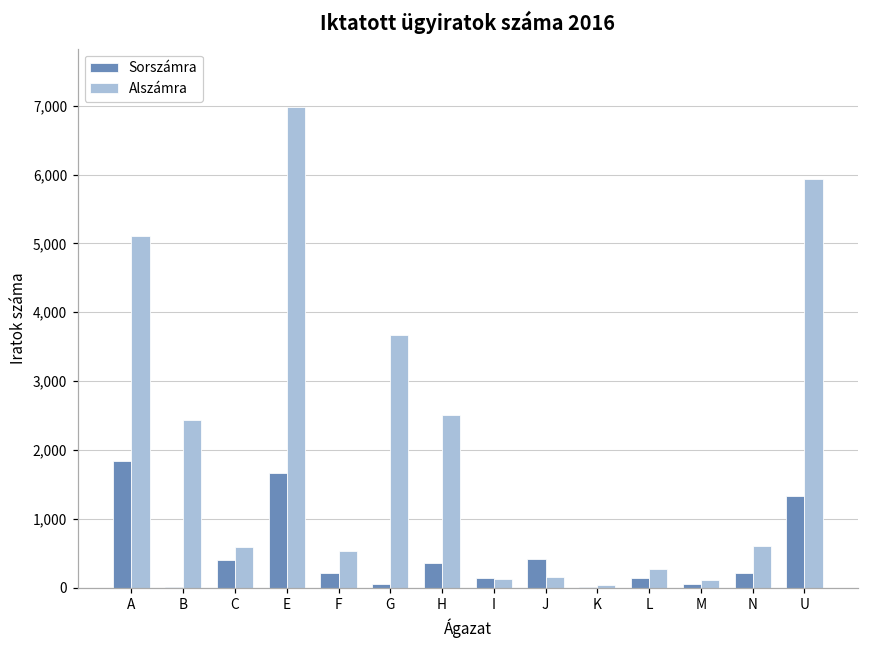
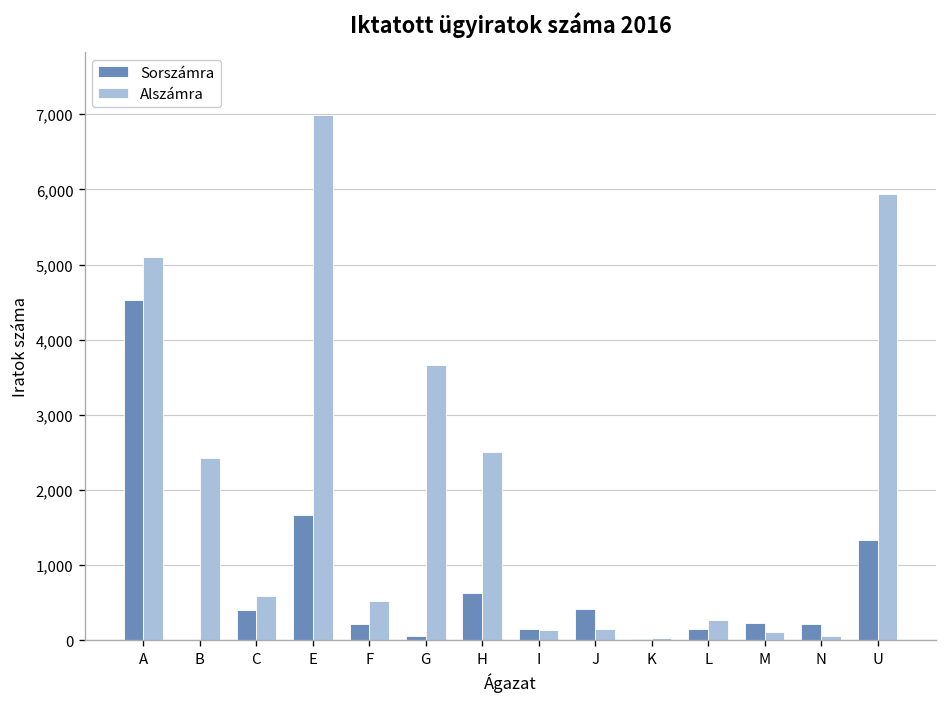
Sorszámra, A: 1,800 -> 4,500
Sorszámra, H: 400 -> 600
Sorszámra, M: 0 -> 200
Alszámra, N: 600 -> 100
